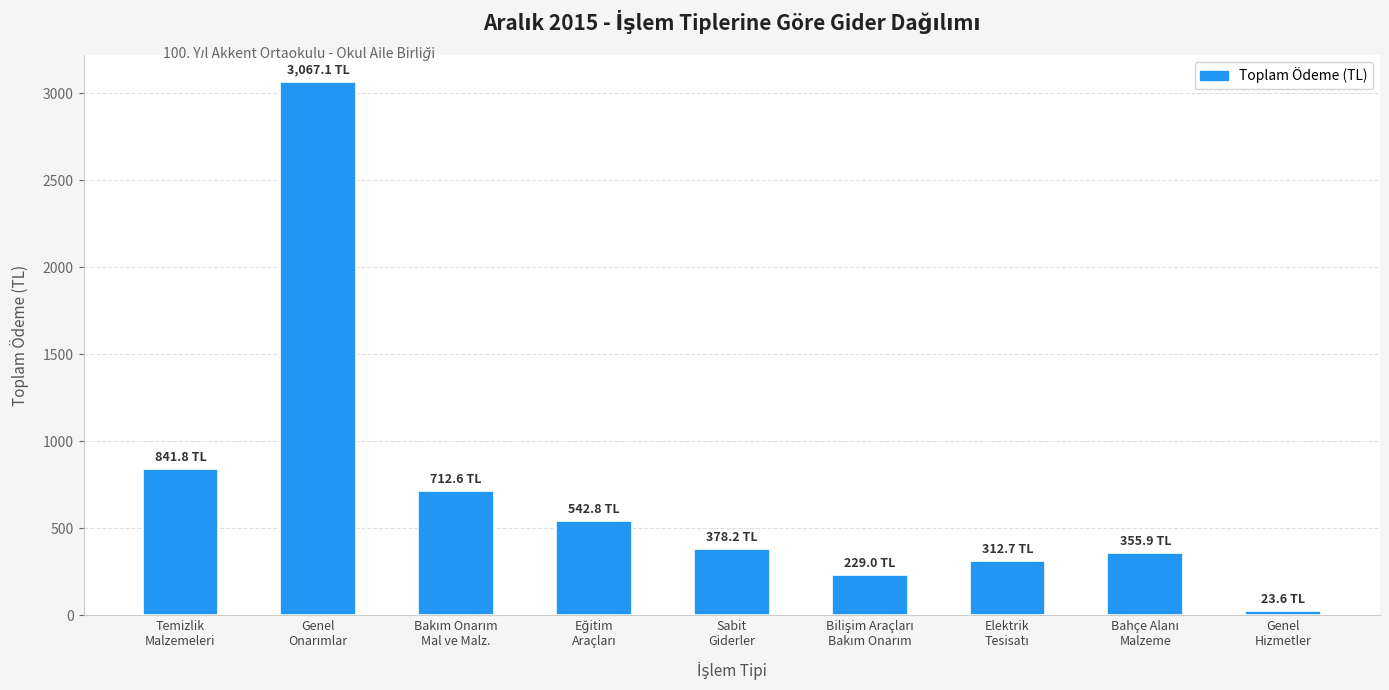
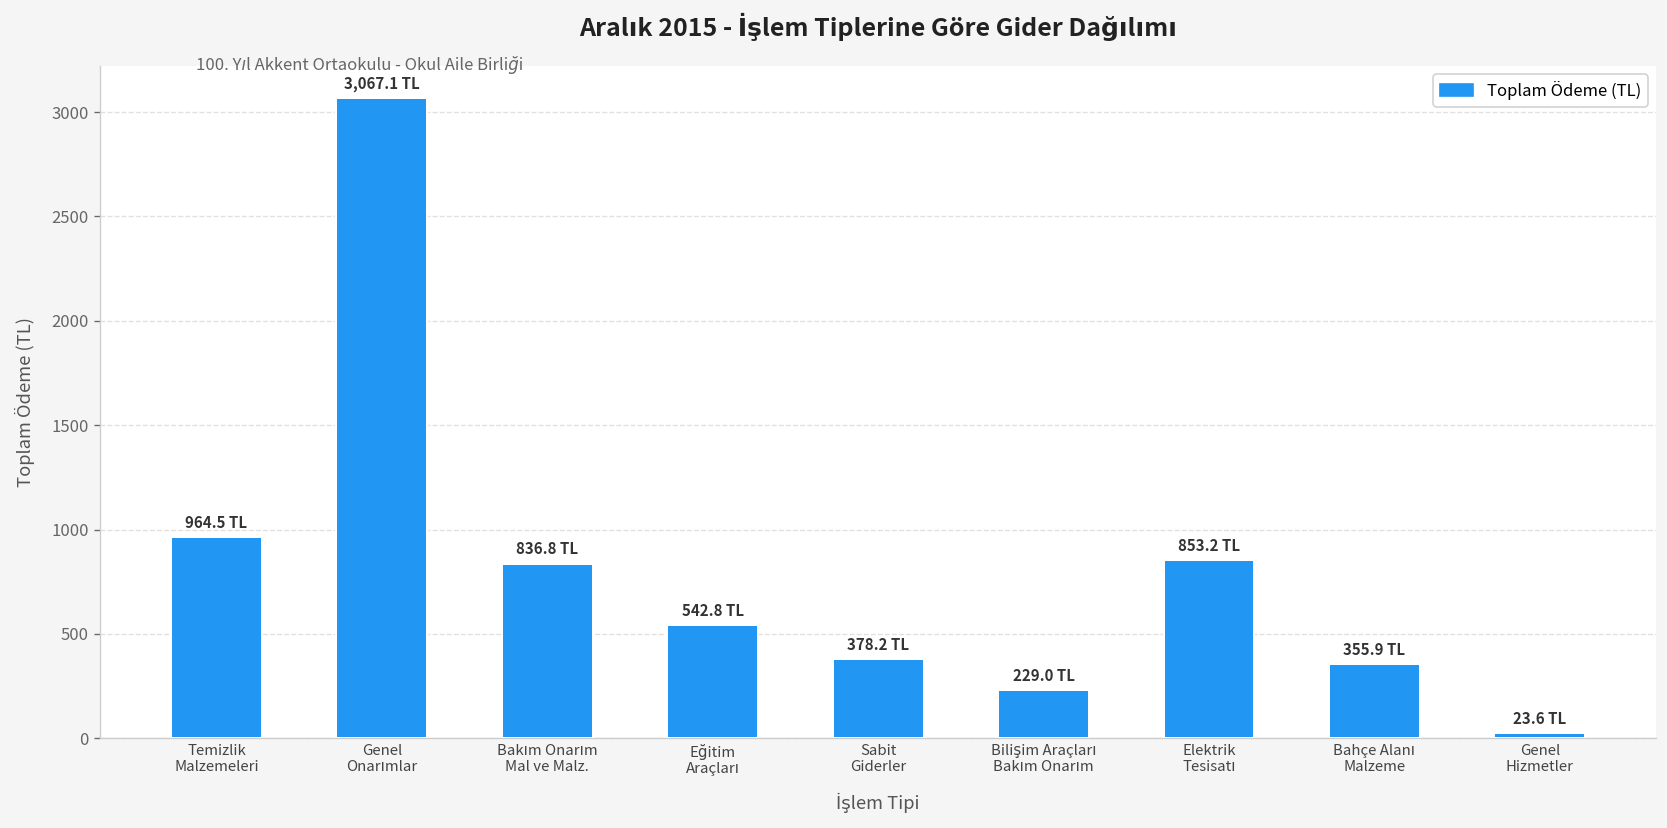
Temizlik Malzemeleri: 841.8 -> 964.5
Bakım Onarım Mal ve Malz.: 712.6 -> 836.8
Elektrik Tesisatı: 312.7 -> 853.2
